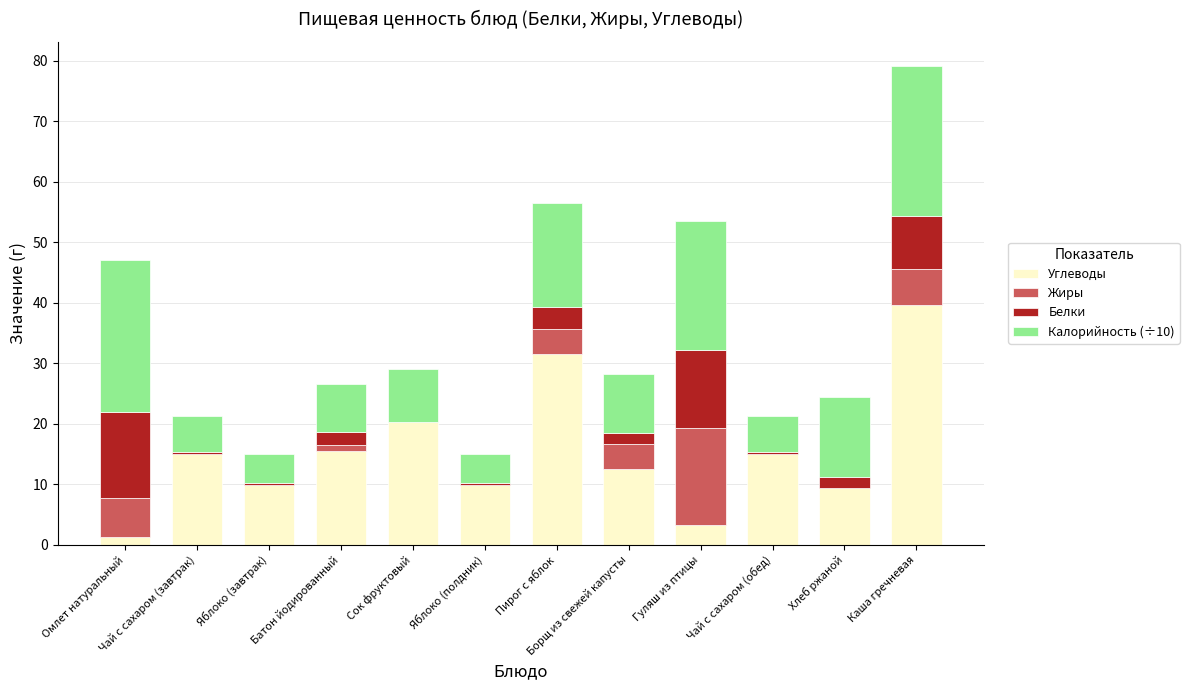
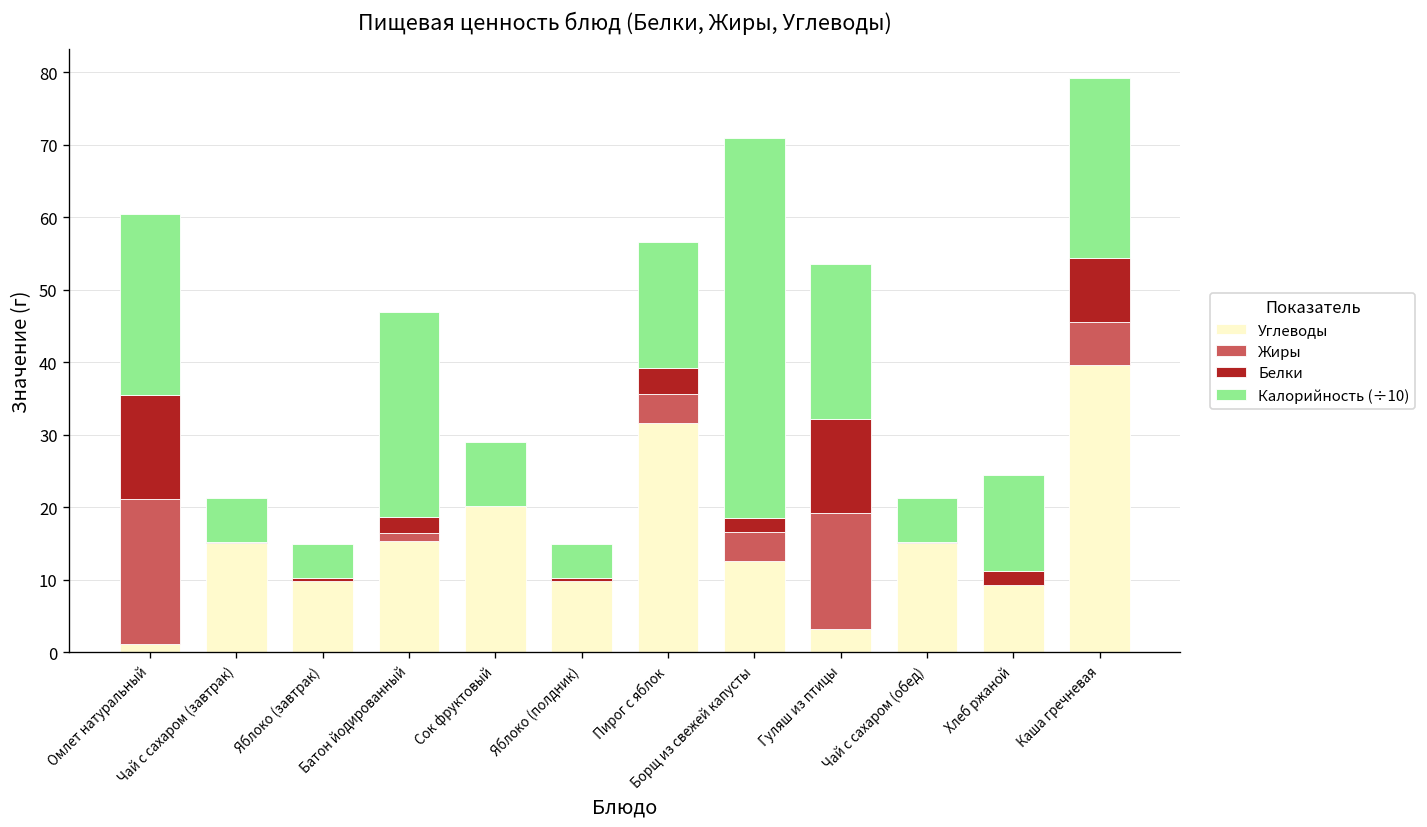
Жиры, Омлет натуральный: 7 -> 20
Калорийность (÷10), Батон йодированный: 8 -> 28
Калорийность (÷10), Борщ из свежей капусты: 10 -> 52
